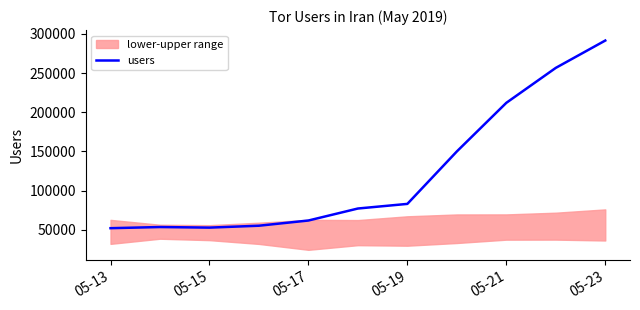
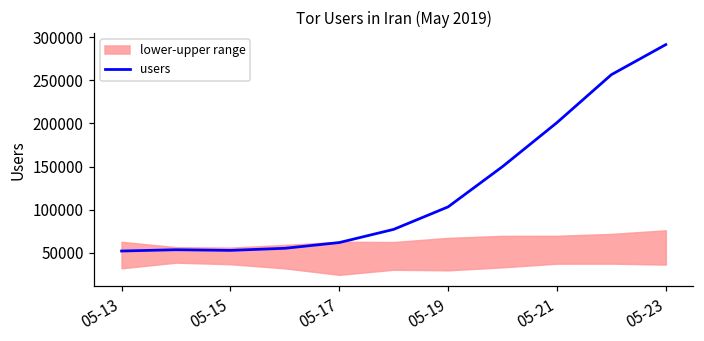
users, 05-19: 80000 -> 100000
users, 05-21: 210000 -> 200000
